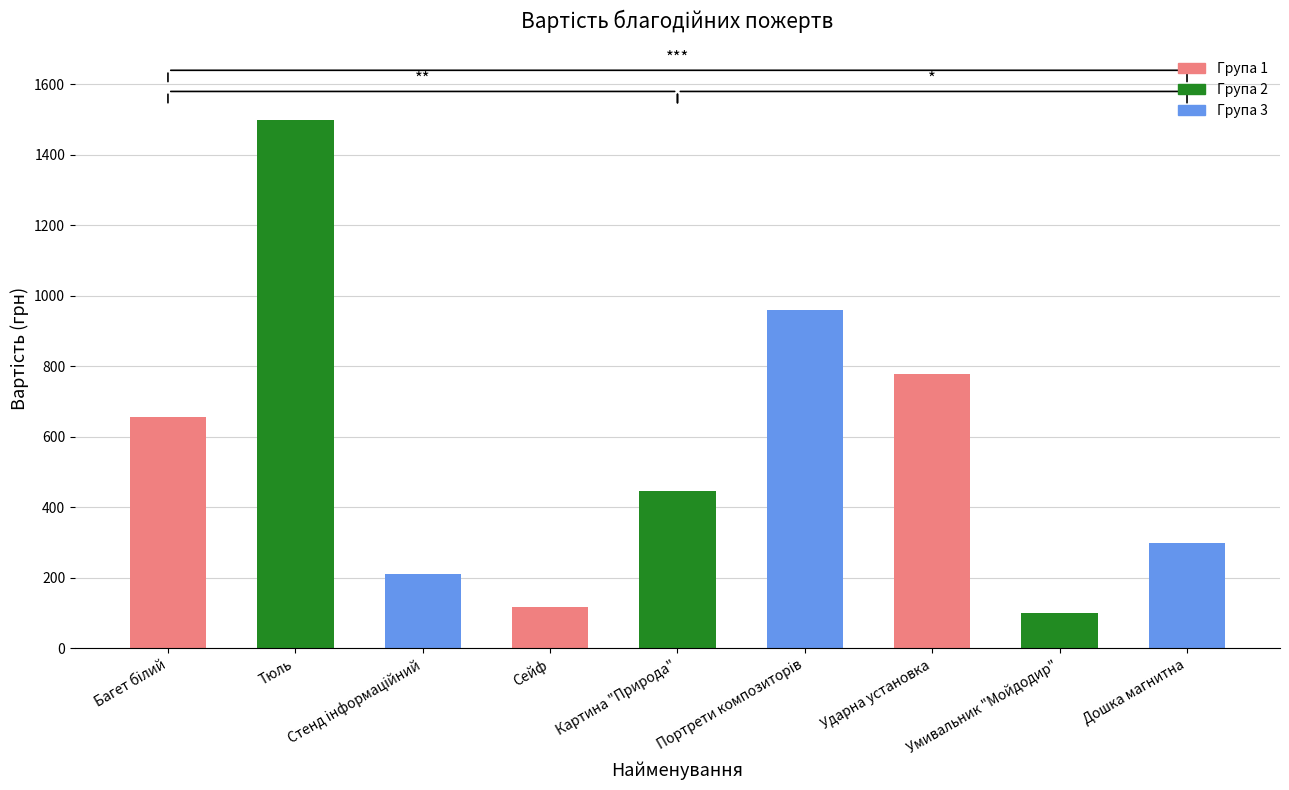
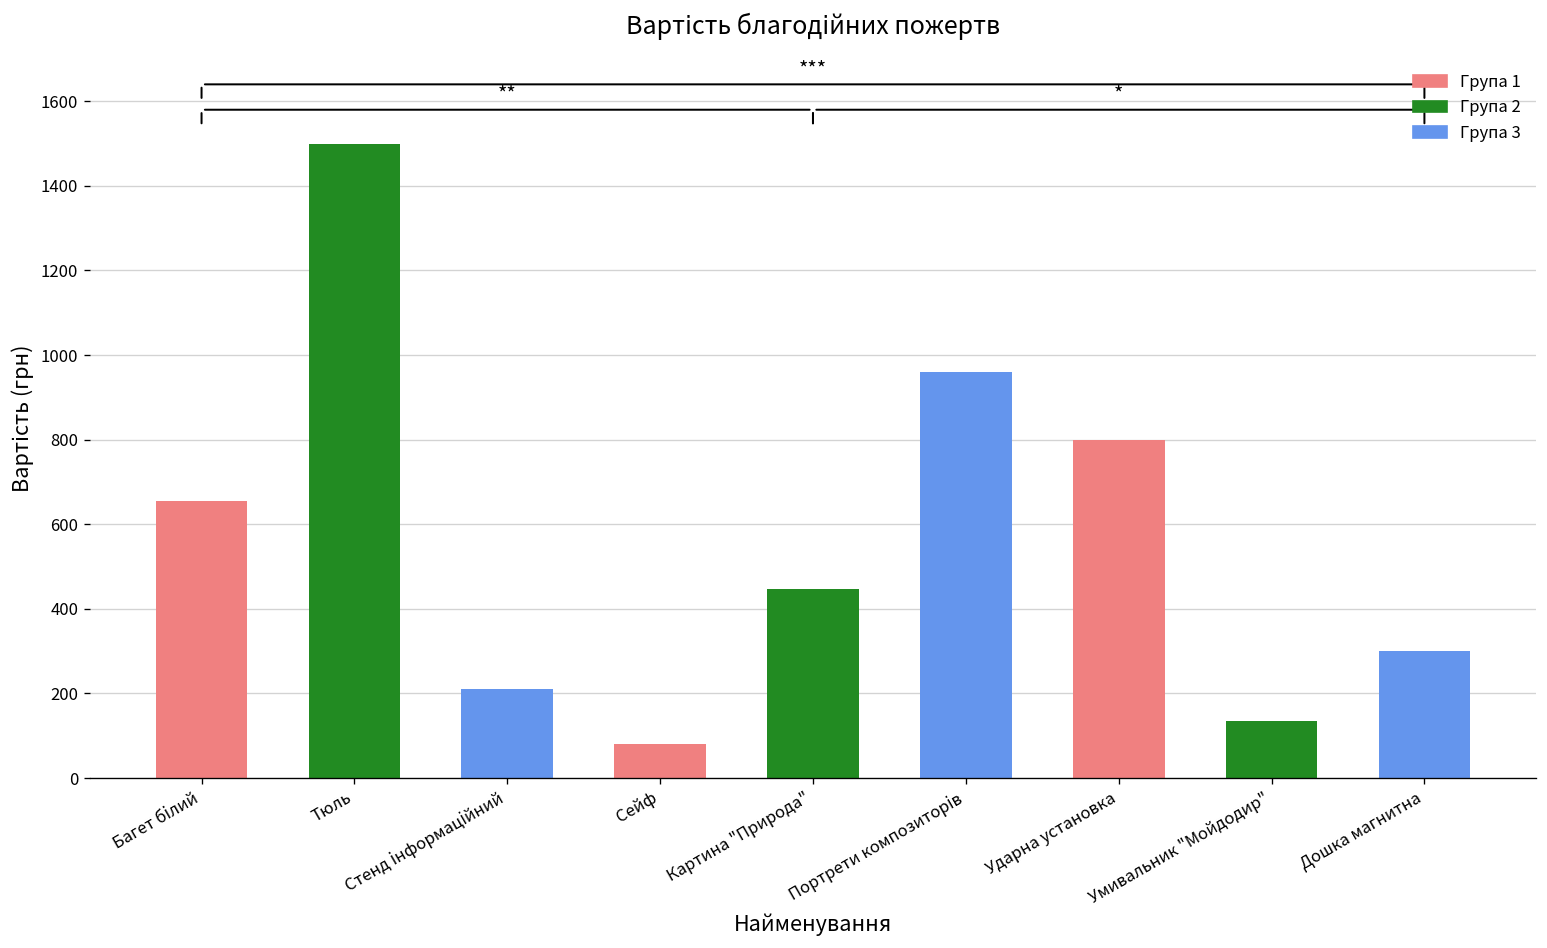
Сейф: 120 -> 80
Ударна установка: 780 -> 800
Умивальник "Мойдодир": 100 -> 140
